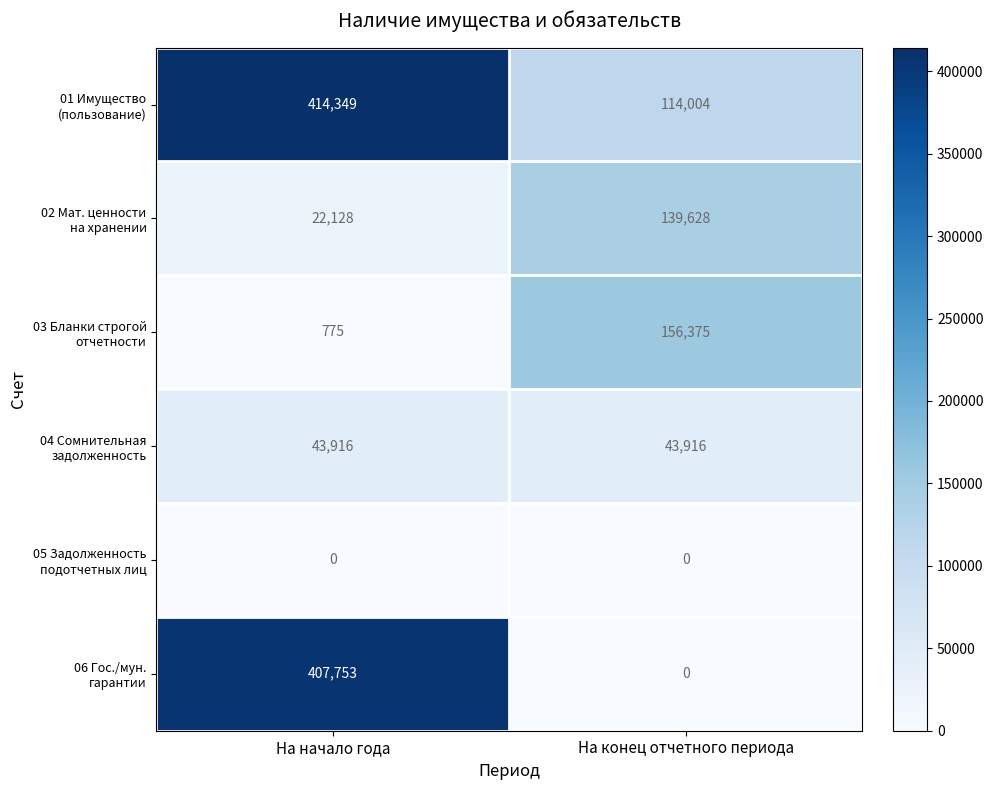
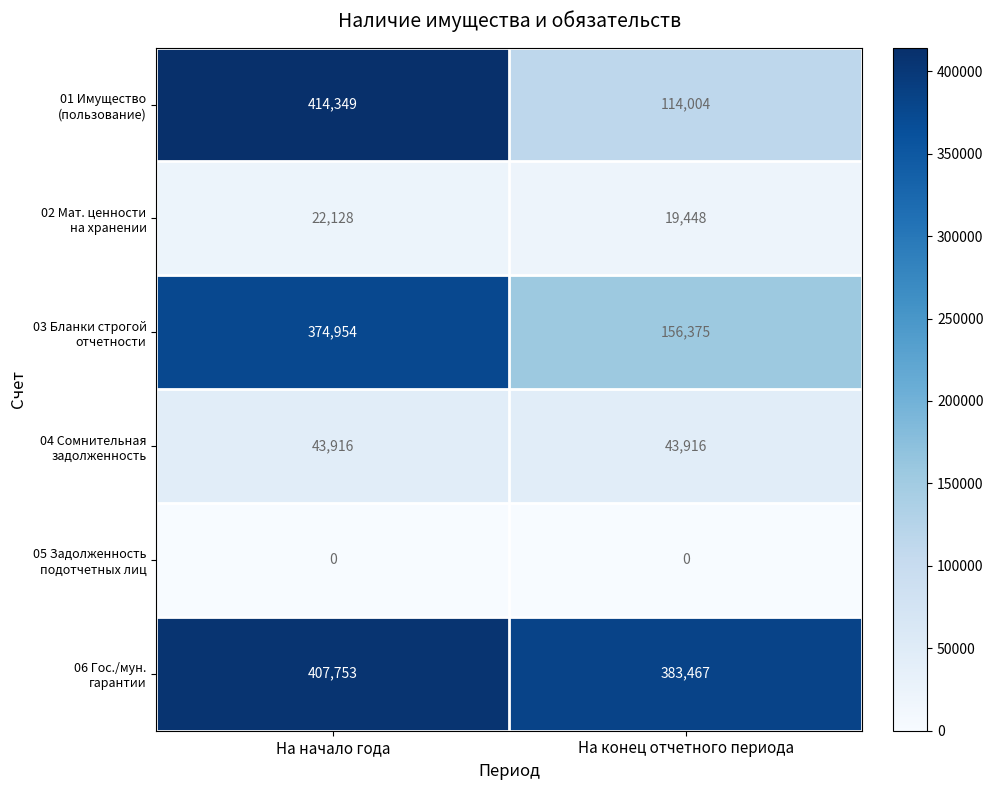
02 Мат. ценности на хранении, На конец отчетного периода: 139,628 -> 19,448
03 Бланки строгой отчетности, На начало года: 775 -> 374,954
06 Гос./мун. гарантии, На конец отчетного периода: 0 -> 383,467
